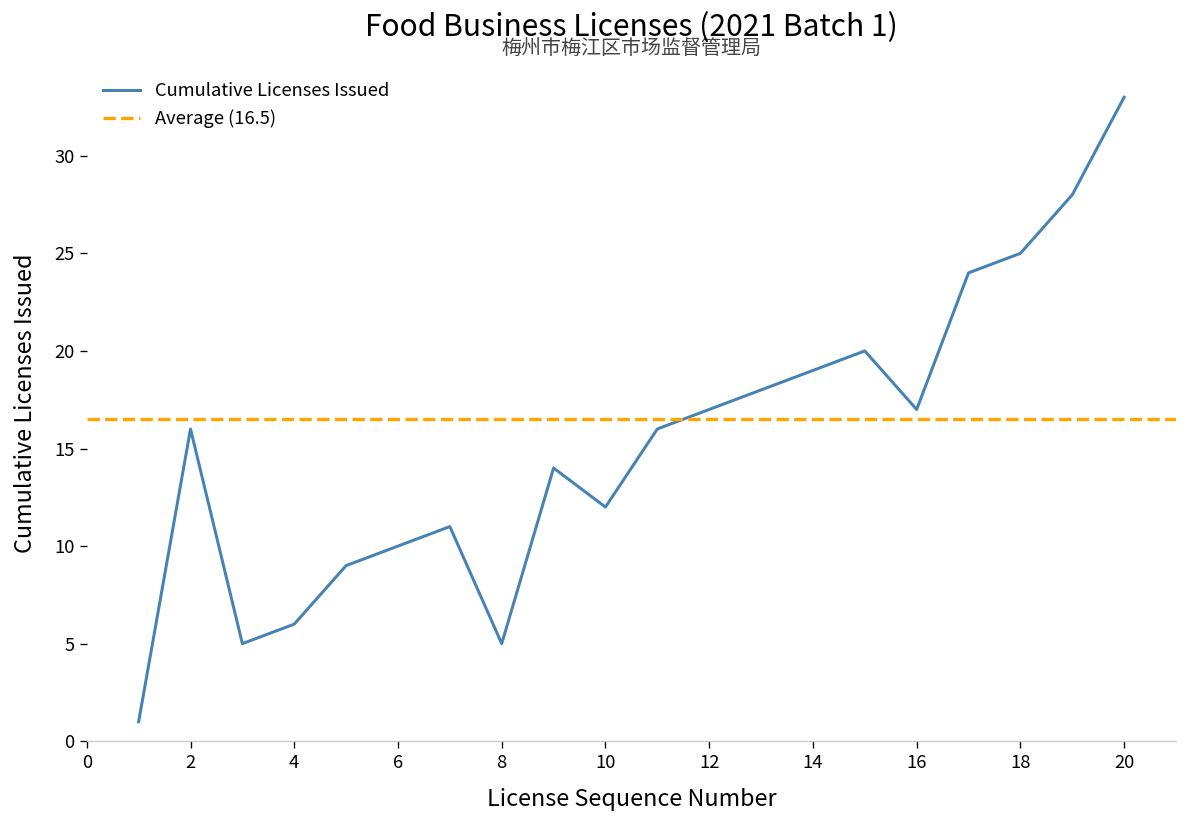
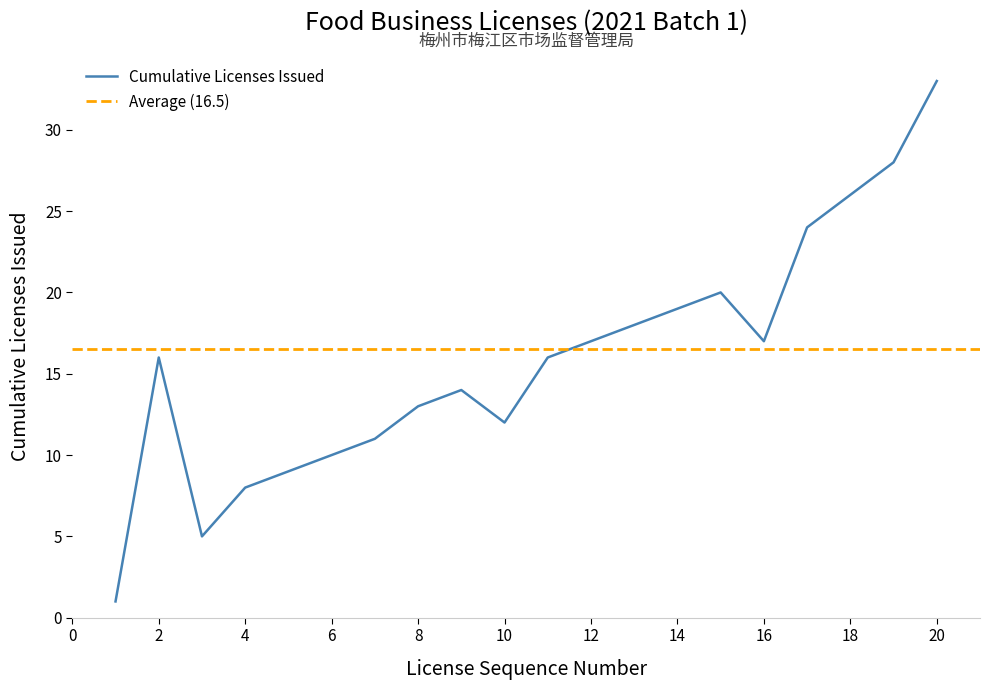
4: 6 -> 8
8: 5 -> 13
18: 25 -> 26
